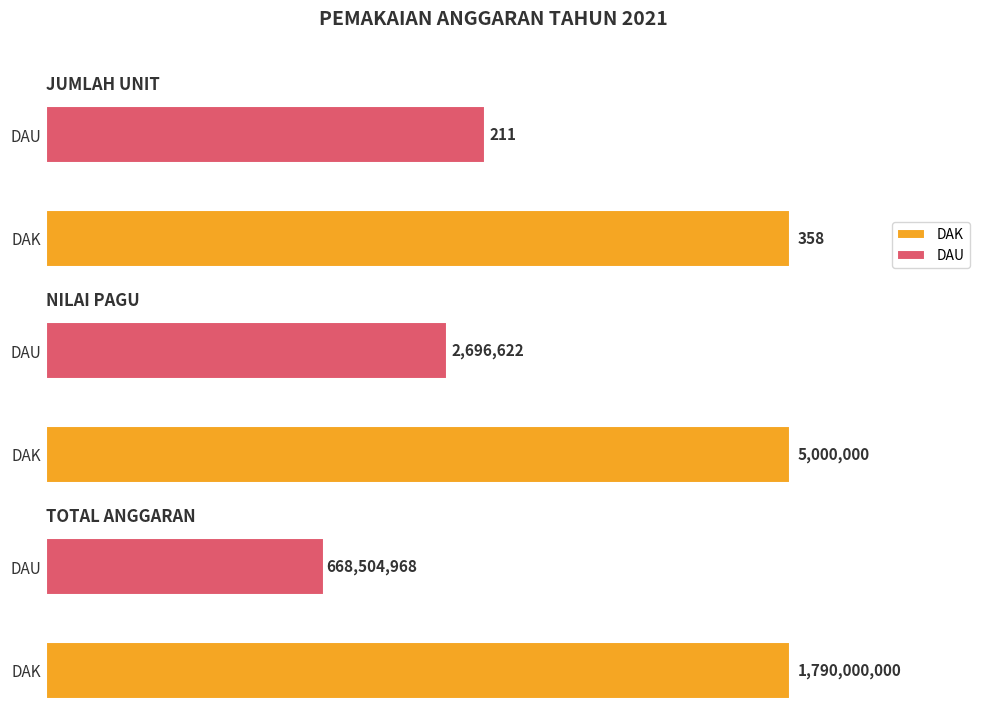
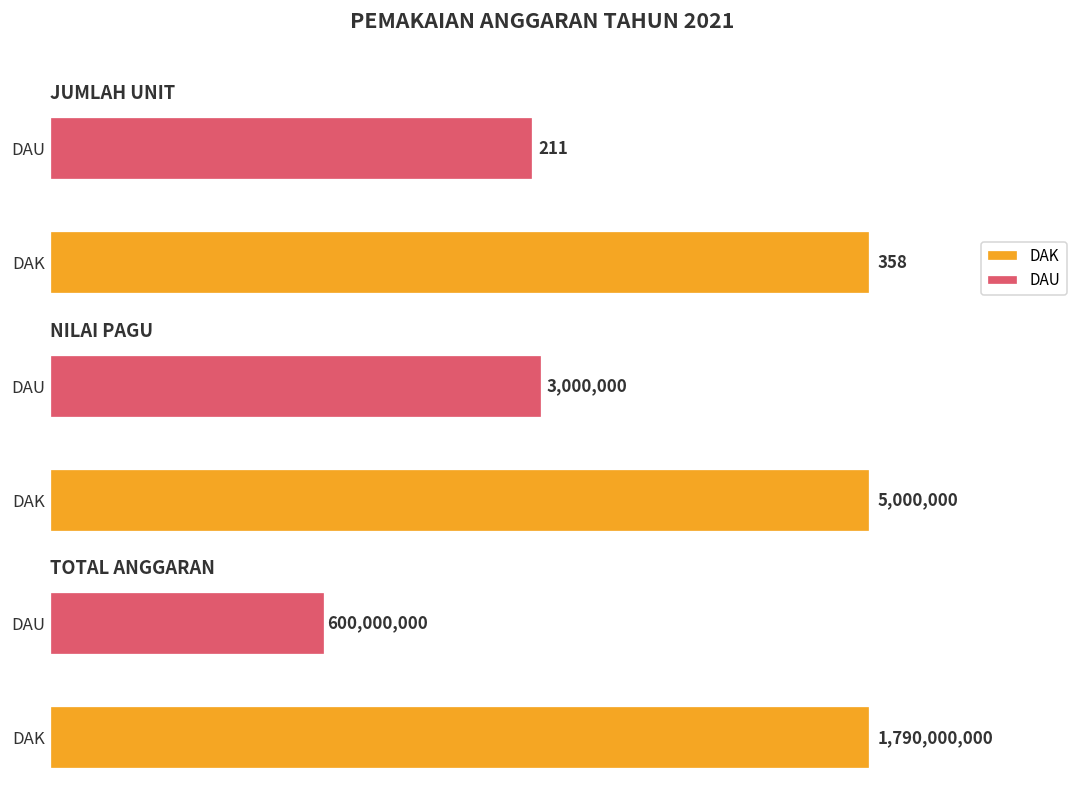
NILAI PAGU, DAU: 2,696,622 -> 3,000,000
TOTAL ANGGARAN, DAU: 668,504,968 -> 600,000,000
